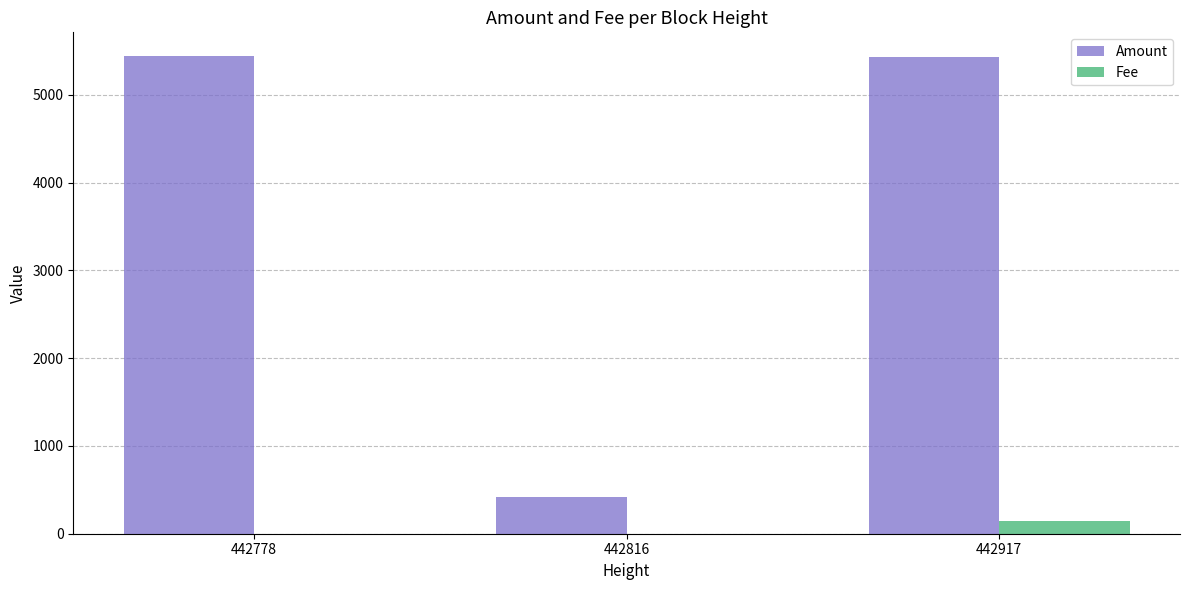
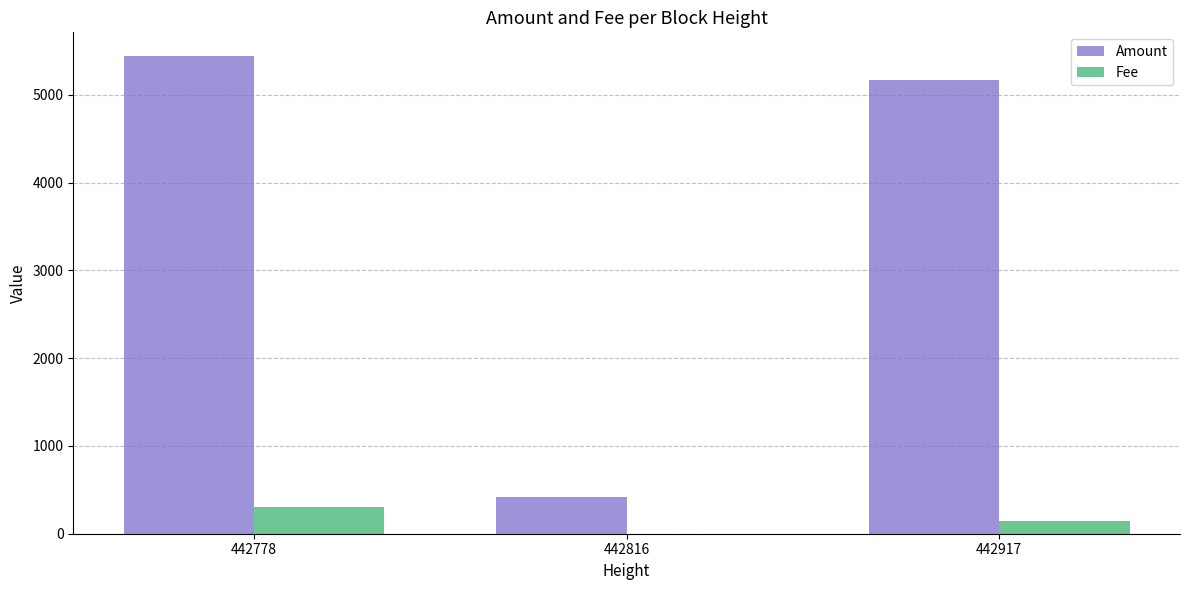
Fee, 442778: 0 -> 300
Amount, 442917: 5400 -> 5200
